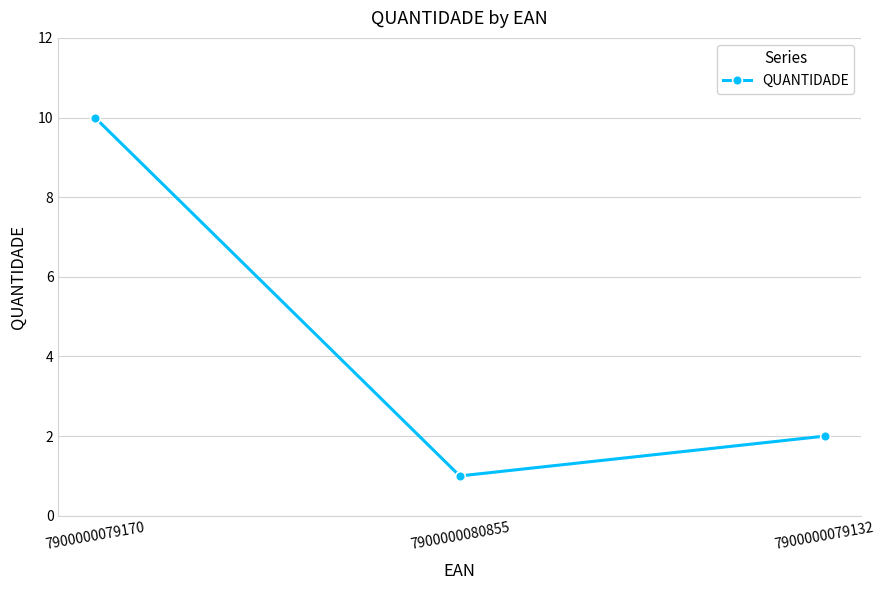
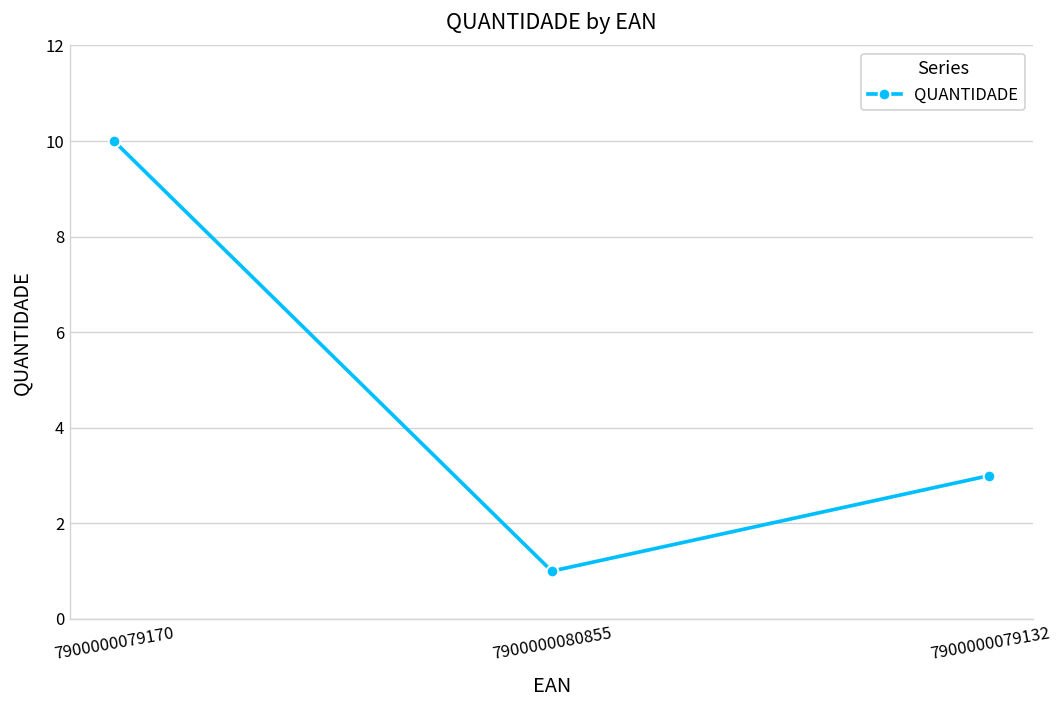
7900000079132: 2 -> 3
